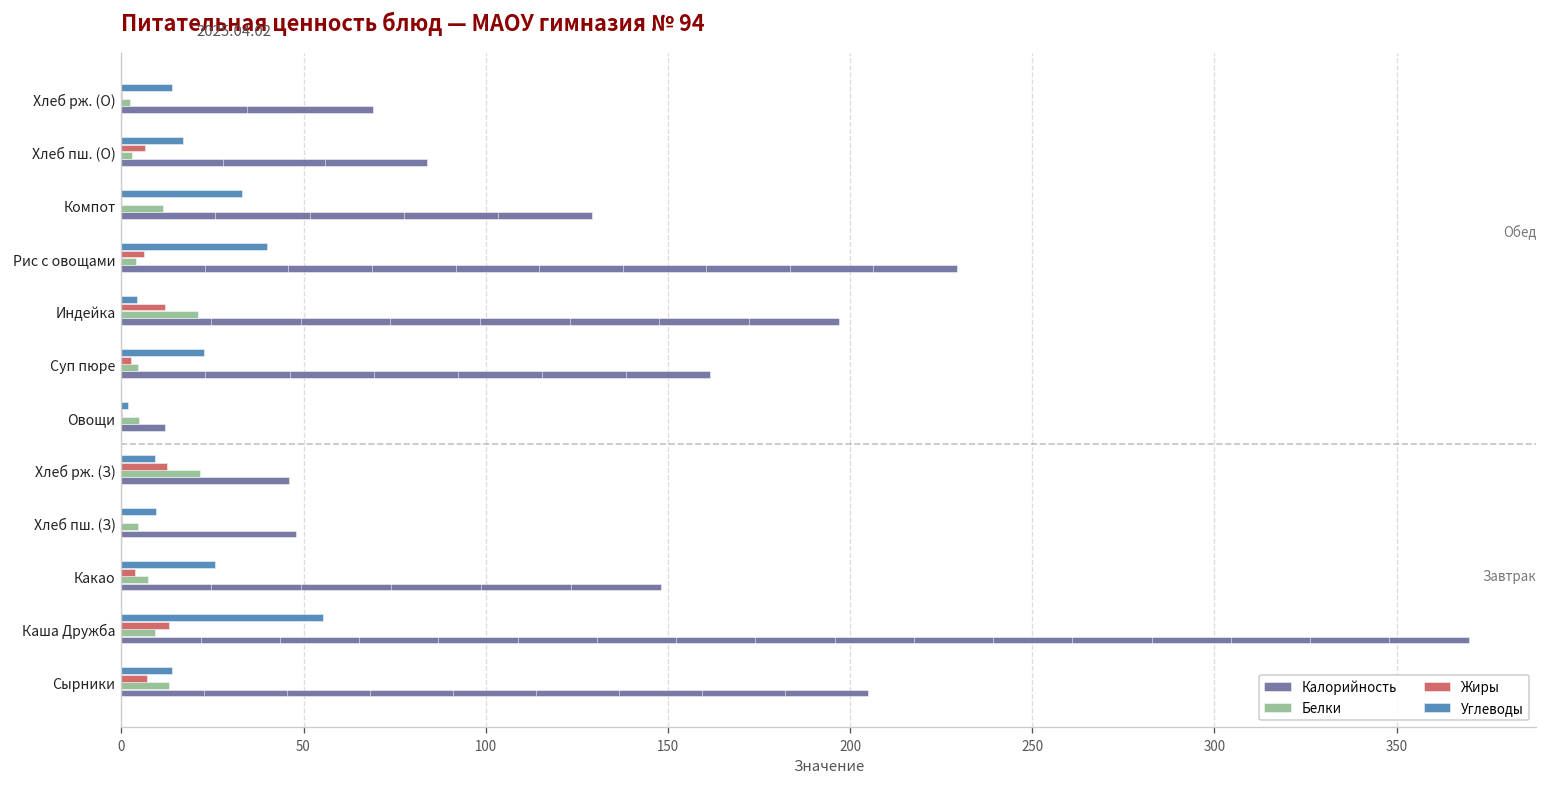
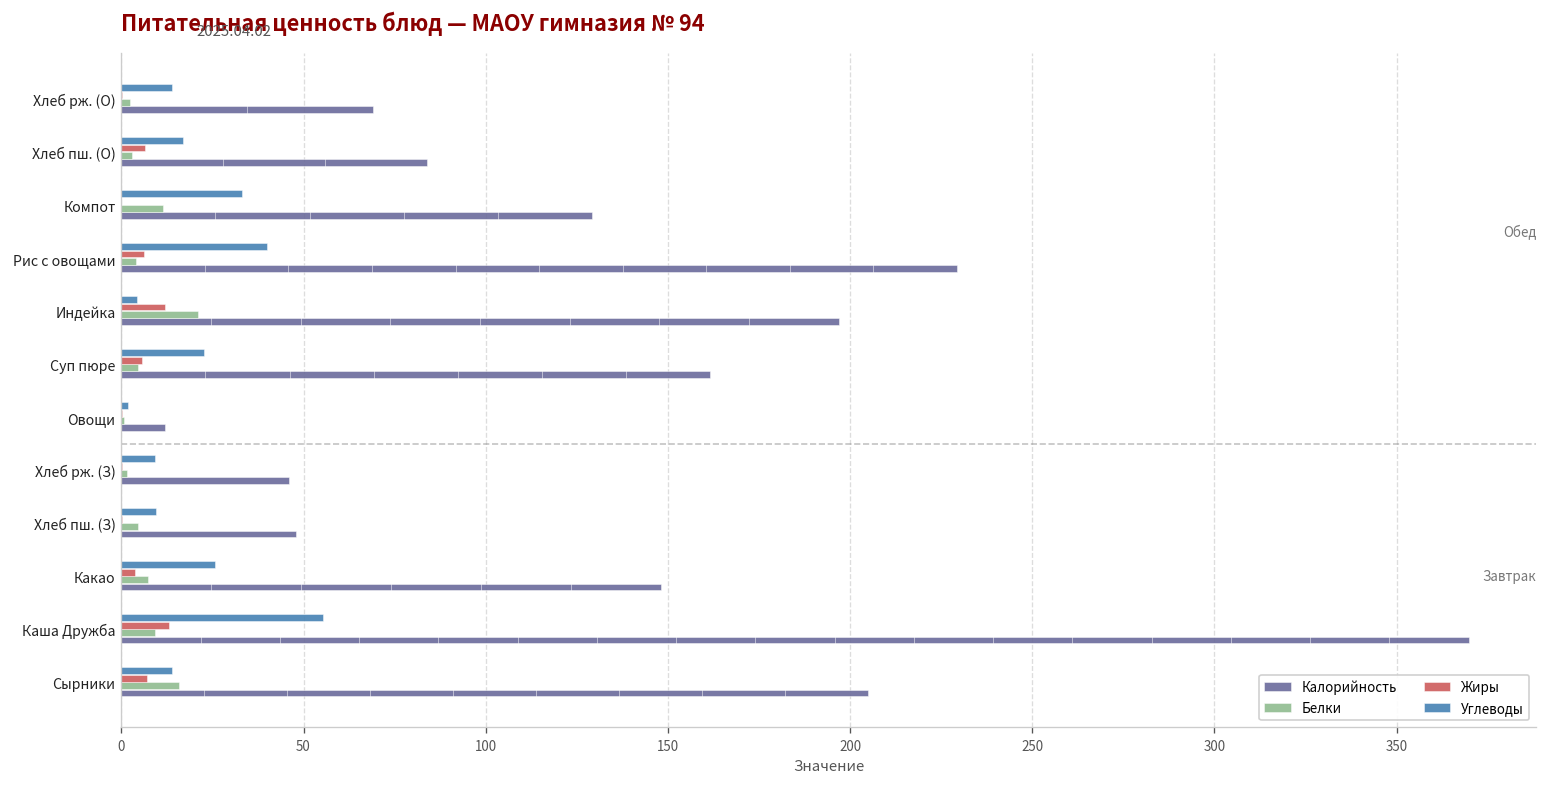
Жиры, Суп пюре: 3 -> 6
Белки, Овощи: 5 -> 1
Жиры, Хлеб рж. (З): 13 -> 0
Белки, Хлеб рж. (З): 22 -> 2
Белки, Сырники: 13 -> 16
